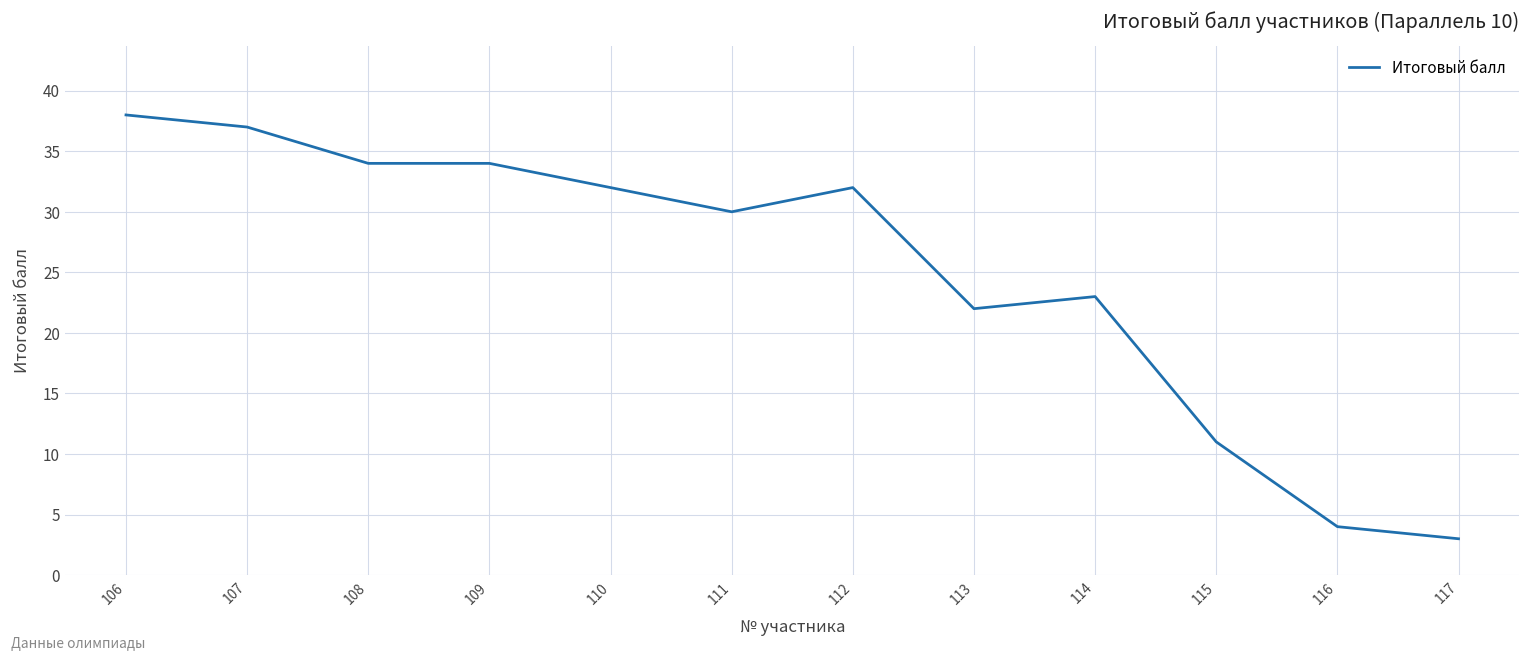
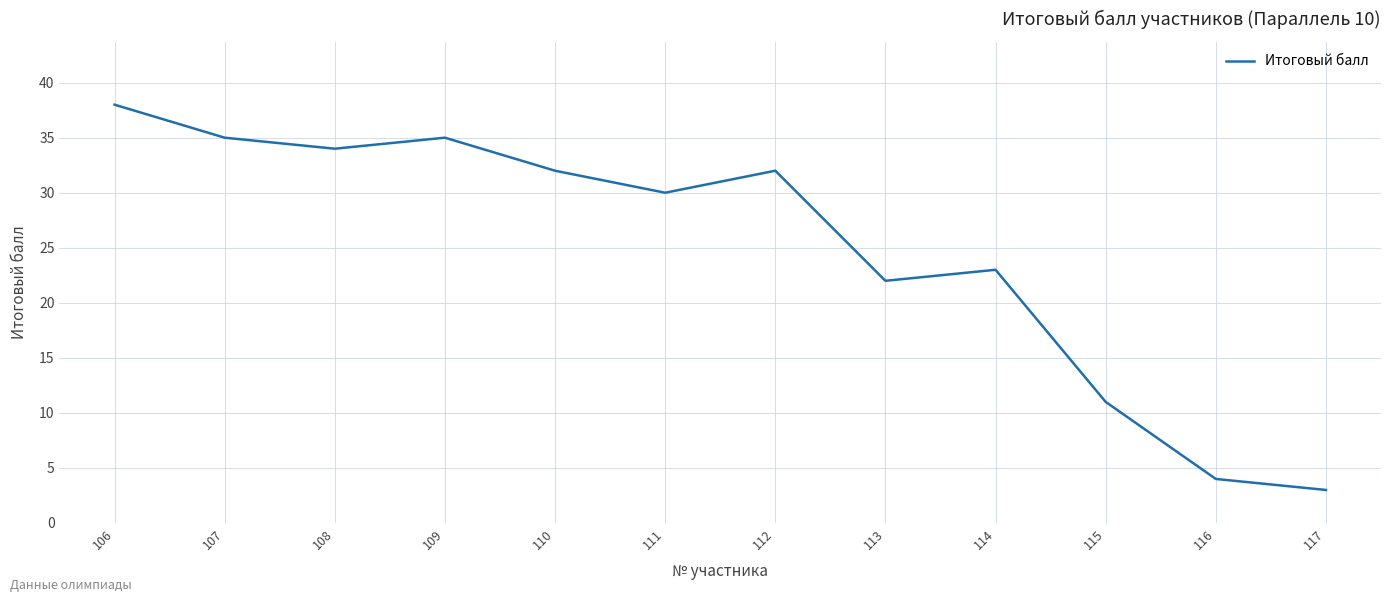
107: 37 -> 35
109: 34 -> 35
